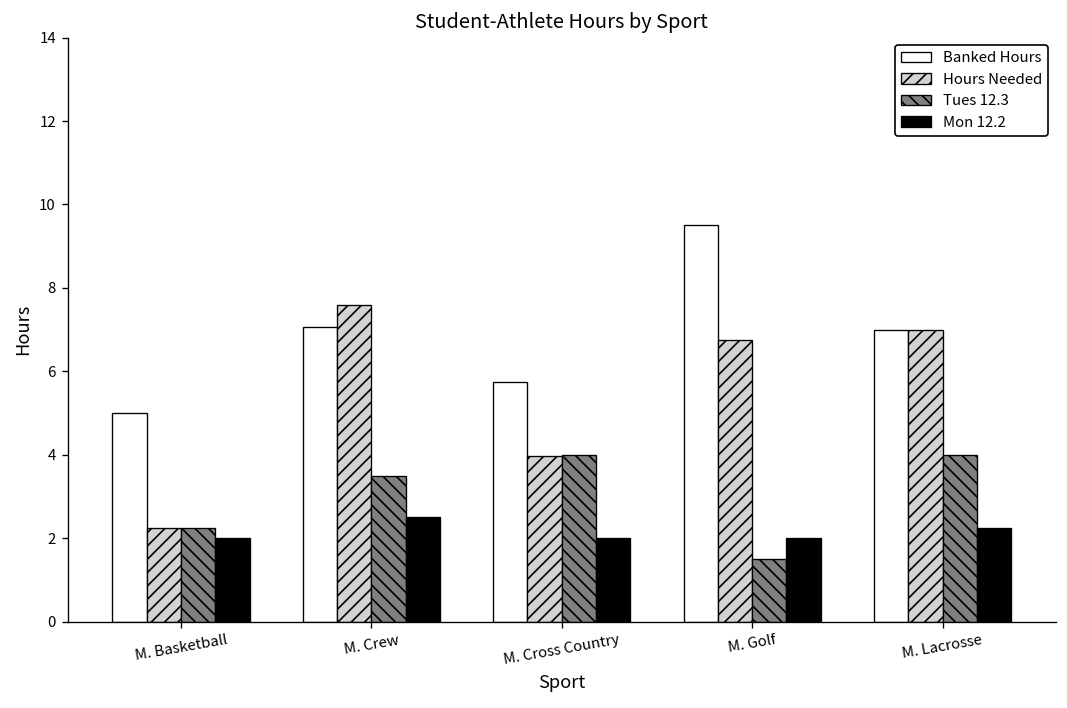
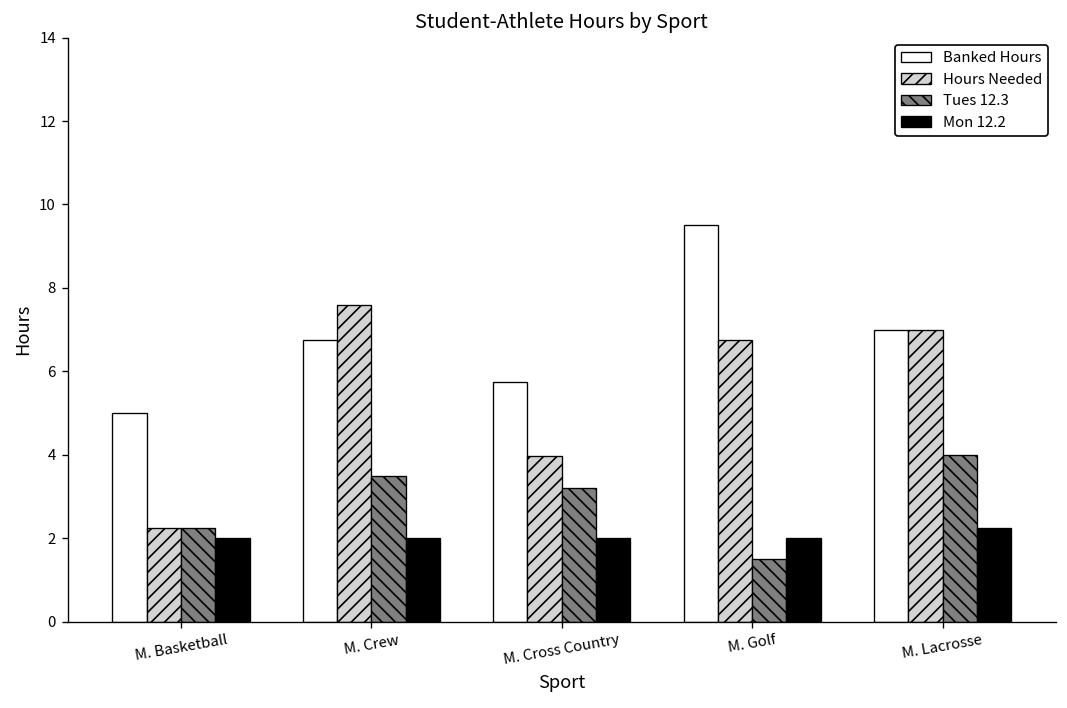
Banked Hours, M. Crew: 7.1 -> 6.8
Mon 12.2, M. Crew: 2.5 -> 2.0
Tues 12.3, M. Cross Country: 4.0 -> 3.2
